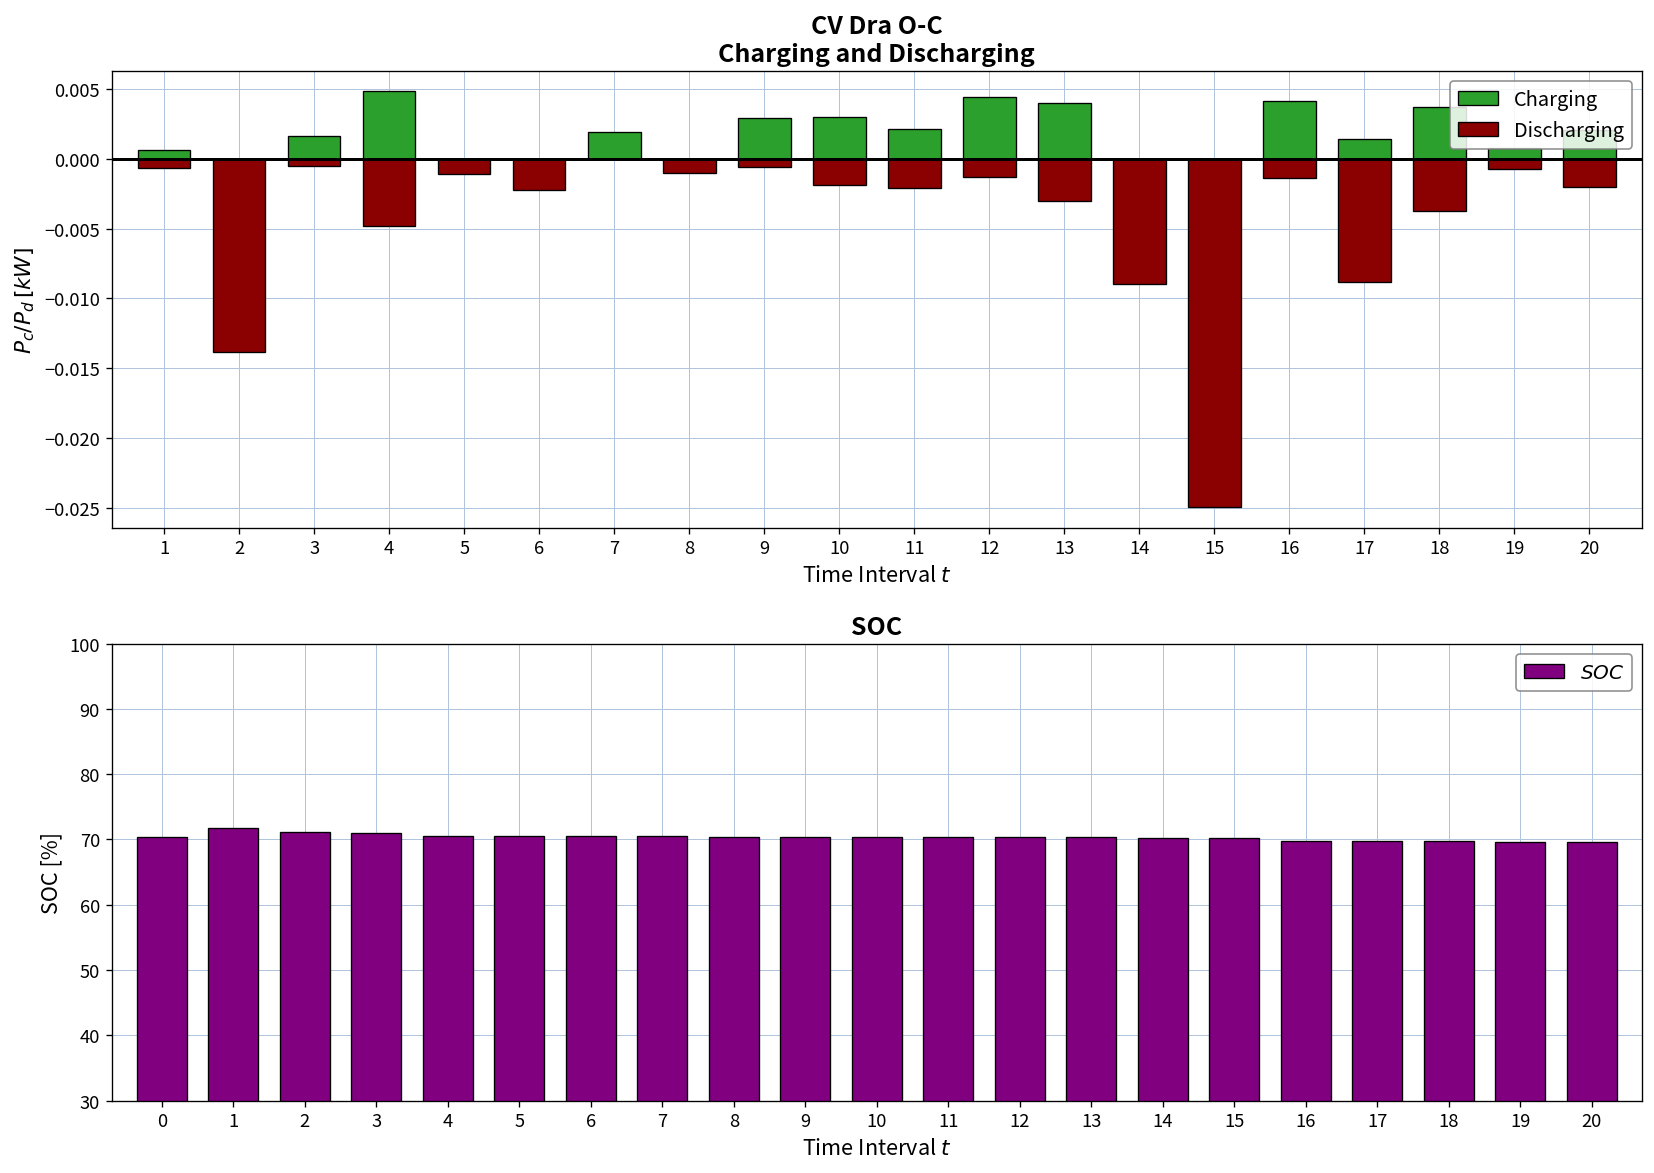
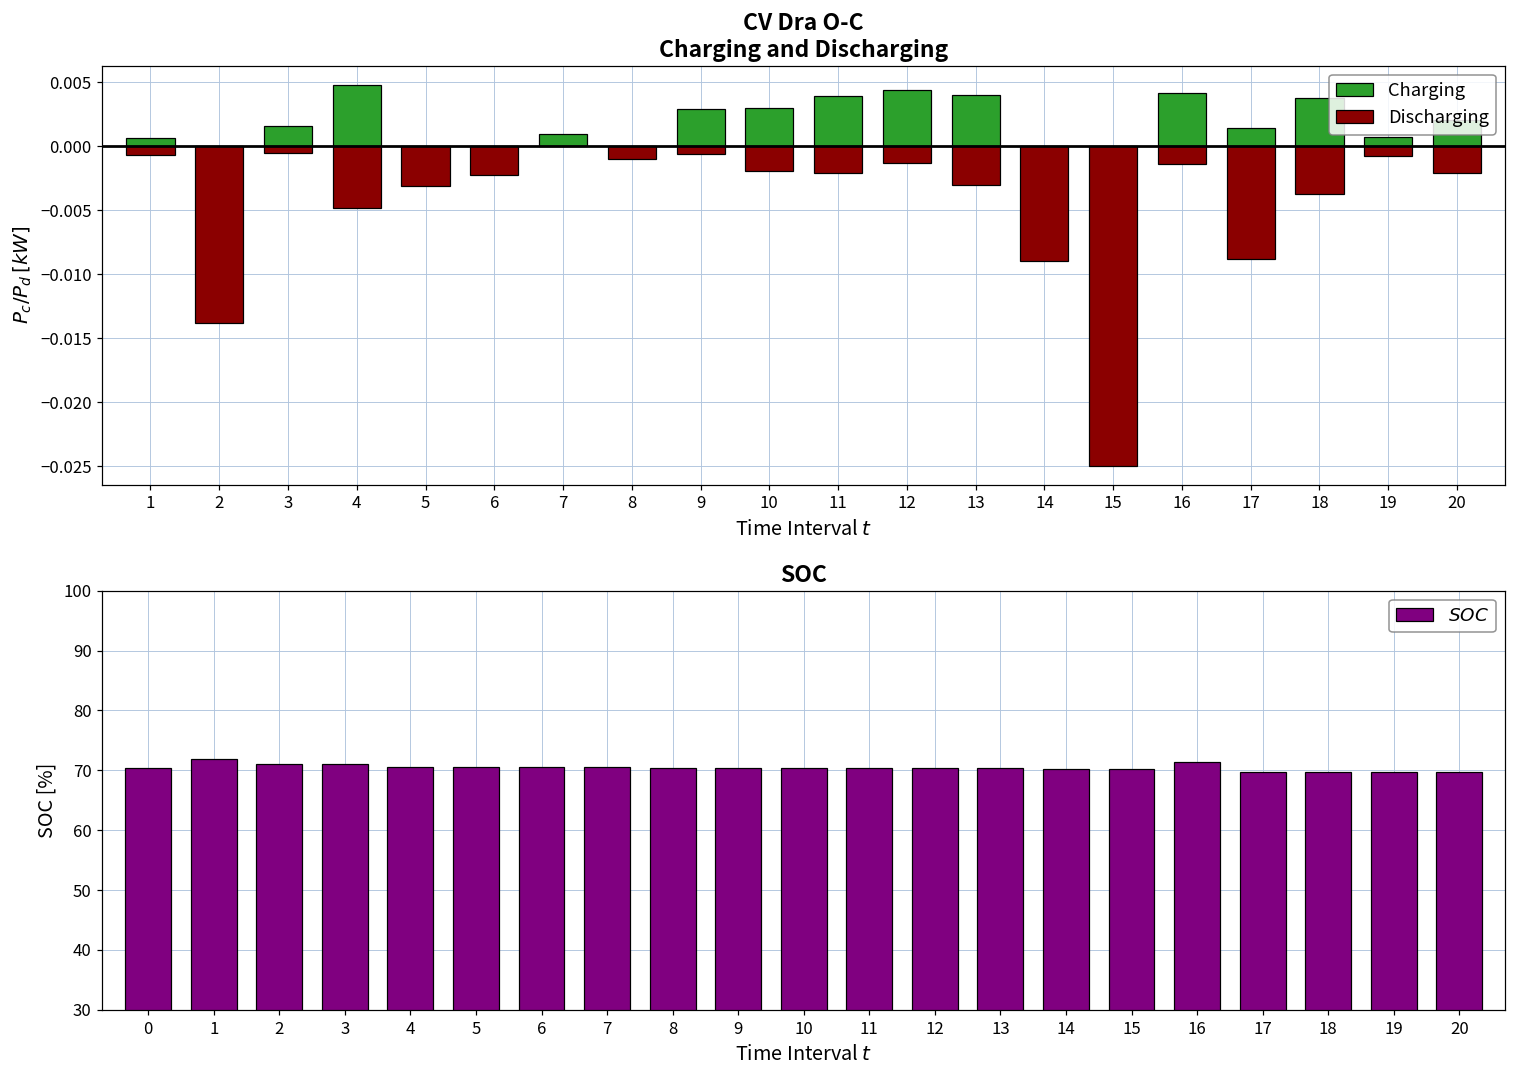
CV Dra O-C Charging and Discharging, Discharging, 5: -0.0011 -> -0.0031
CV Dra O-C Charging and Discharging, Charging, 7: 0.0019 -> 0.0009
CV Dra O-C Charging and Discharging, Charging, 11: 0.0021 -> 0.0039
SOC, 16: 70 -> 71
